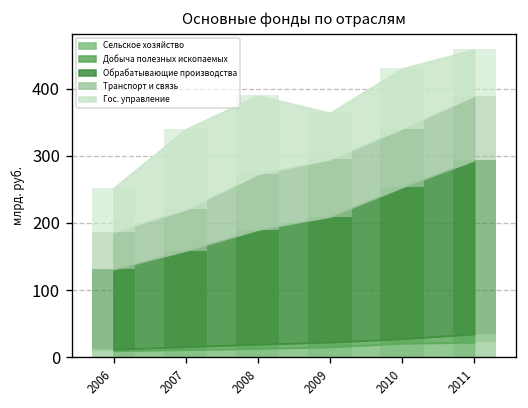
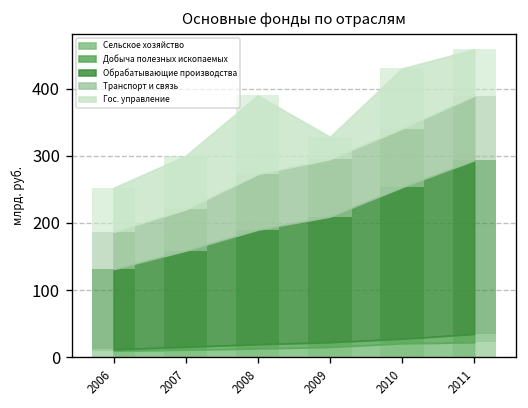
Гос. управление, 2007: 120 -> 80
Гос. управление, 2009: 70 -> 30
